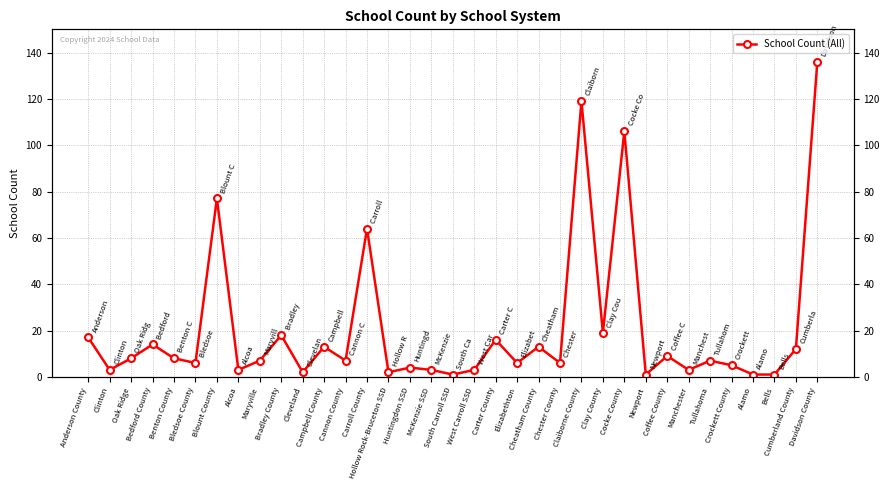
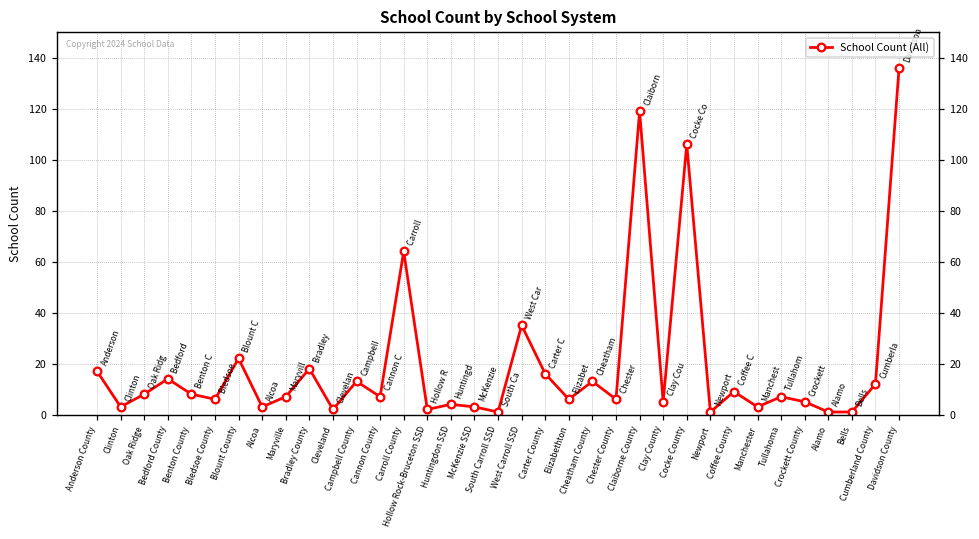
Blount County: 77 -> 22
West Carroll SSD: 3 -> 35
Clay County: 19 -> 5
